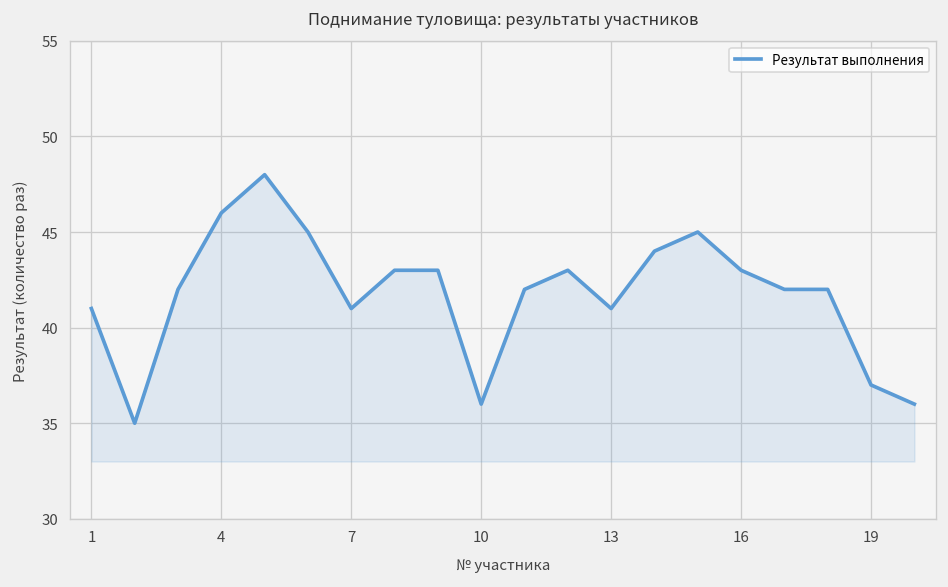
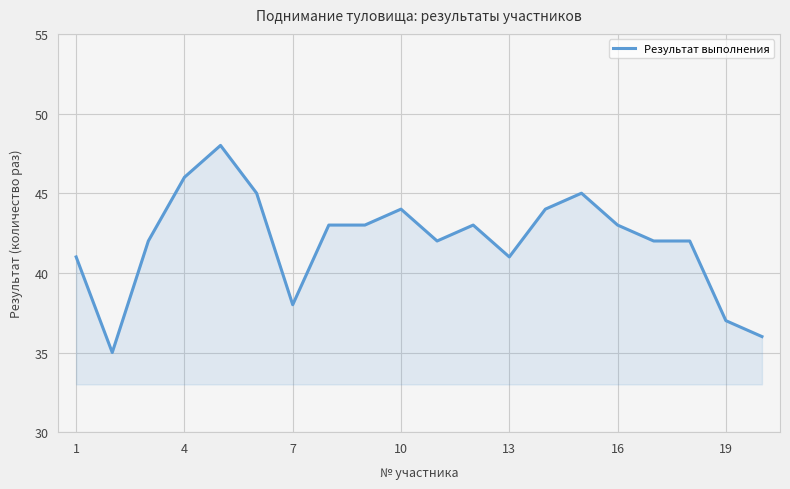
7: 41 -> 38
10: 36 -> 44
